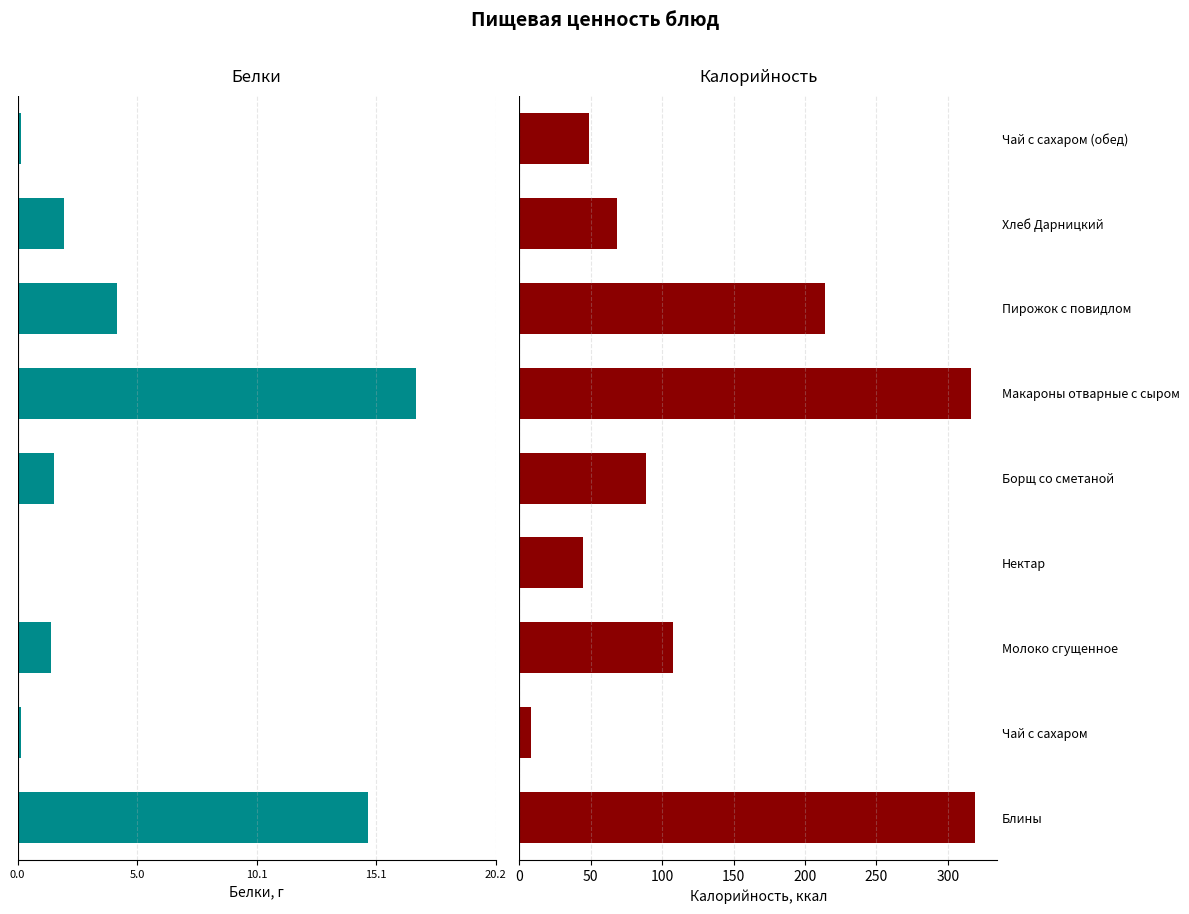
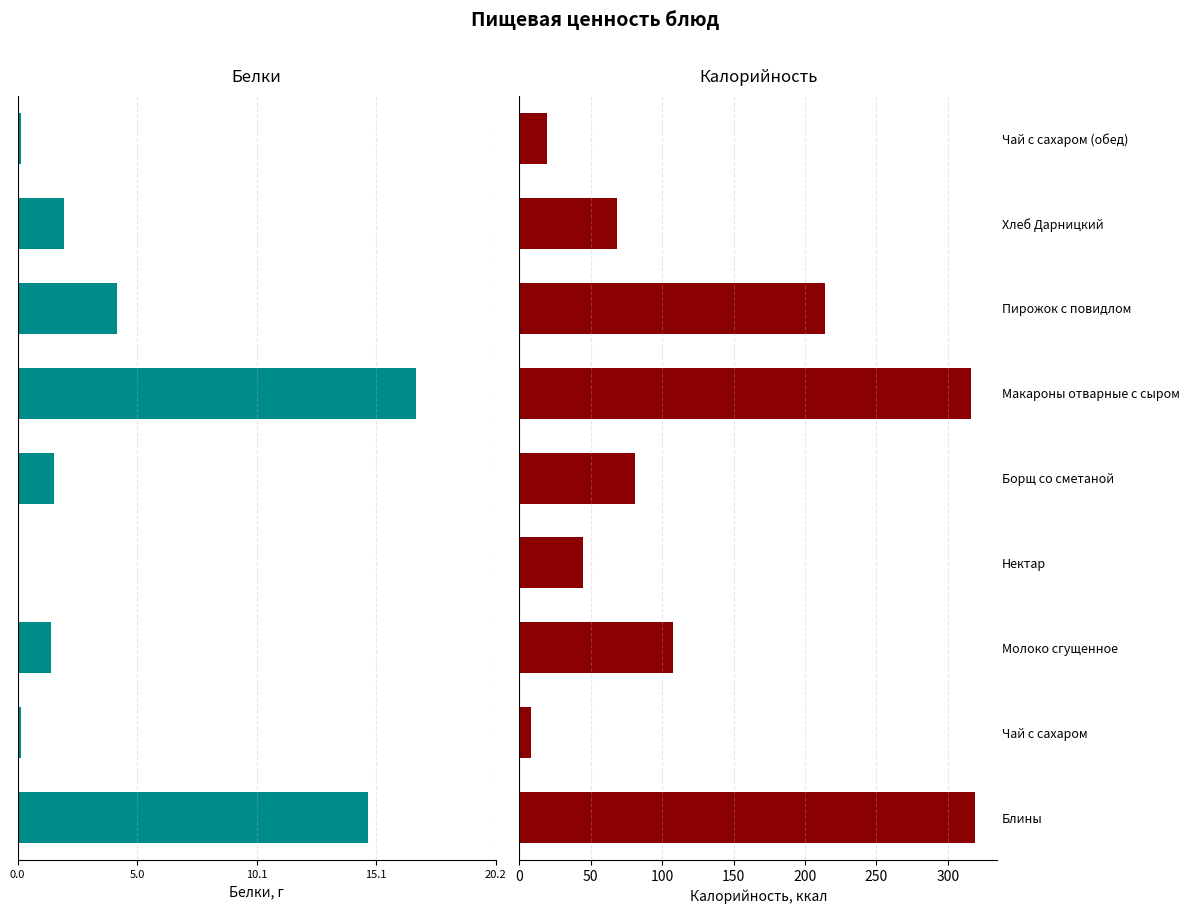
Калорийность, Чай с сахаром (обед): 49 -> 19
Калорийность, Борщ со сметаной: 89 -> 81
